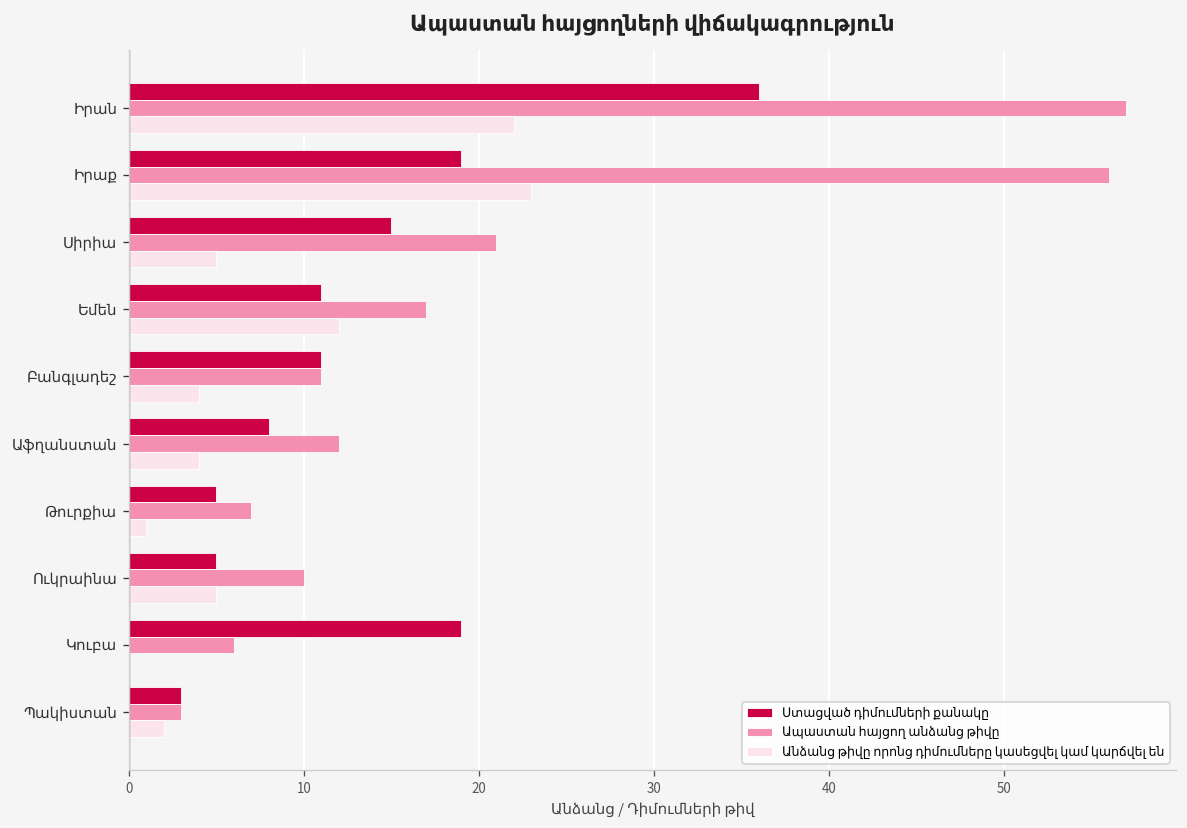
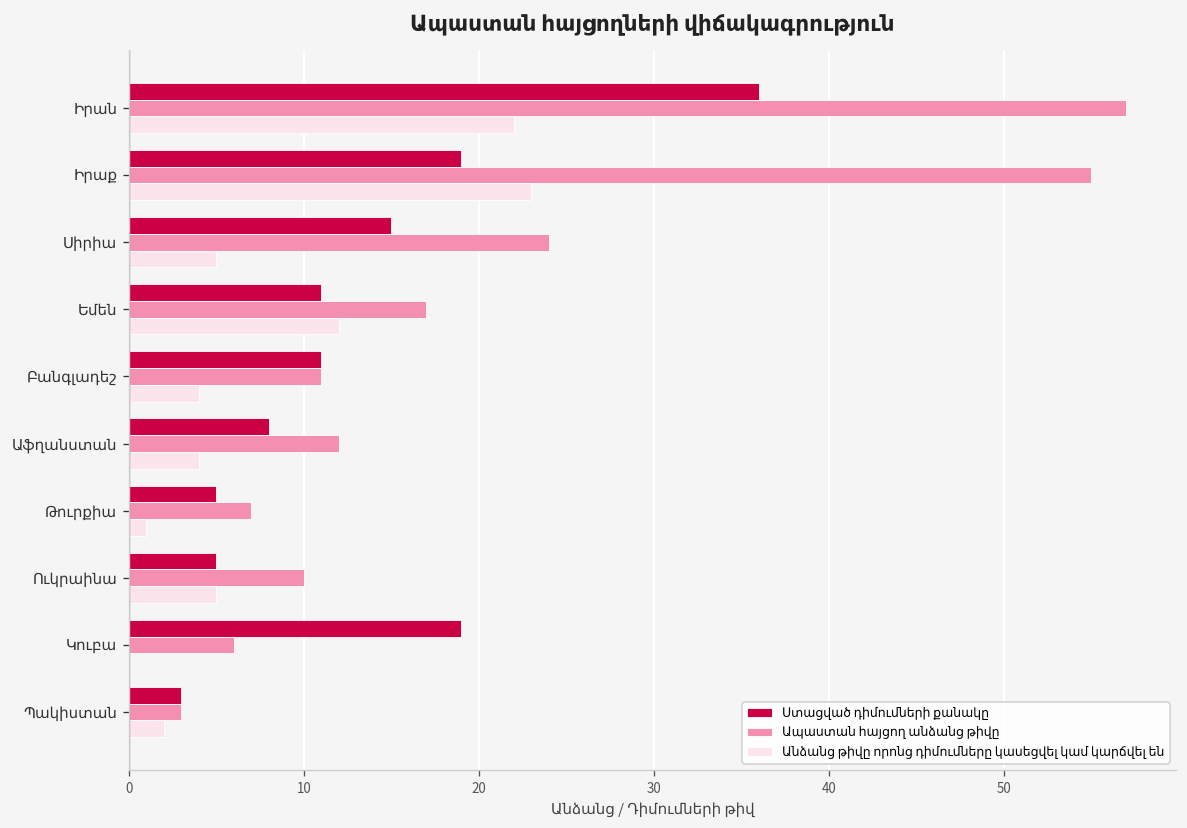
Ապաստան հայցող անձանց թիվը, Իրաք: 56 -> 55
Ապաստան հայցող անձանց թիվը, Սիրիա: 21 -> 24
